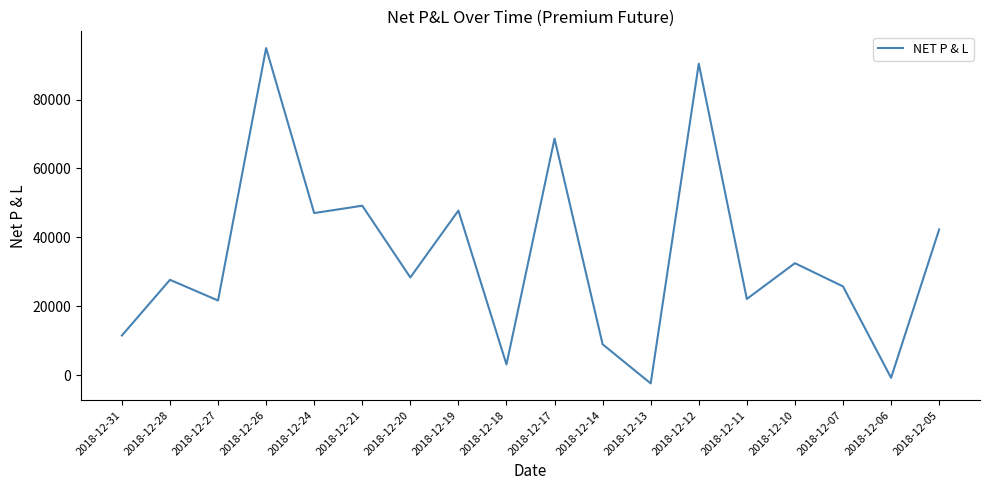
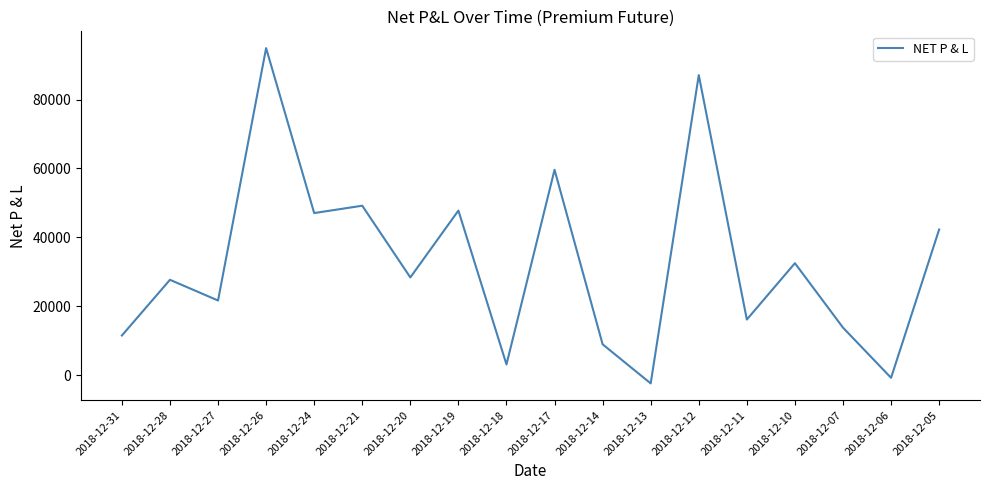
2018-12-17: 69000 -> 60000
2018-12-12: 90000 -> 87000
2018-12-11: 22000 -> 16000
2018-12-07: 26000 -> 14000
